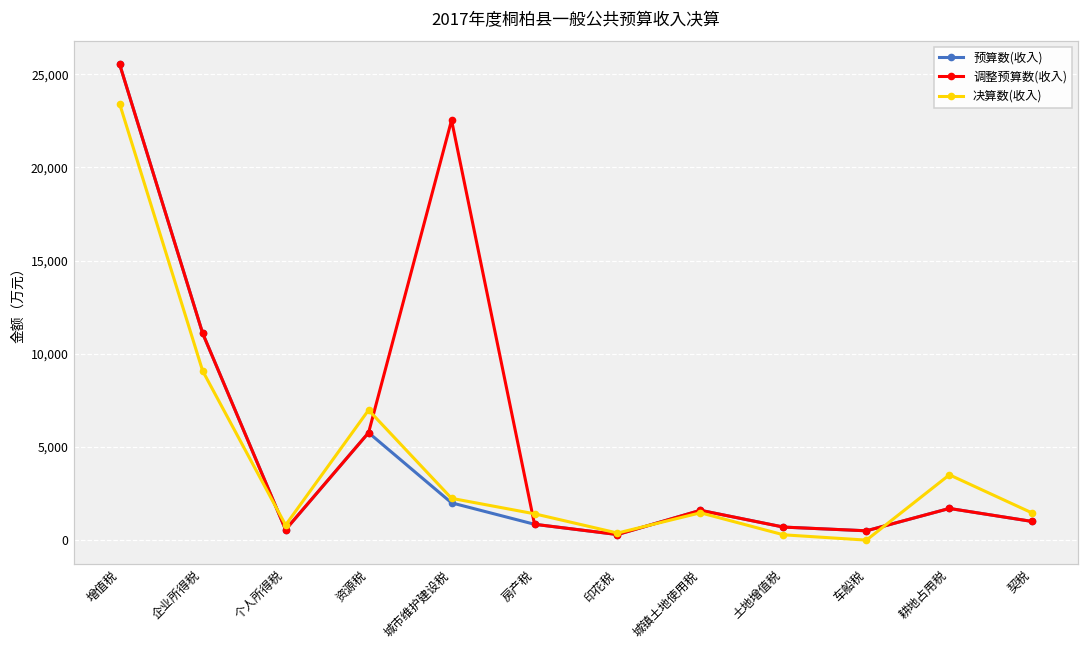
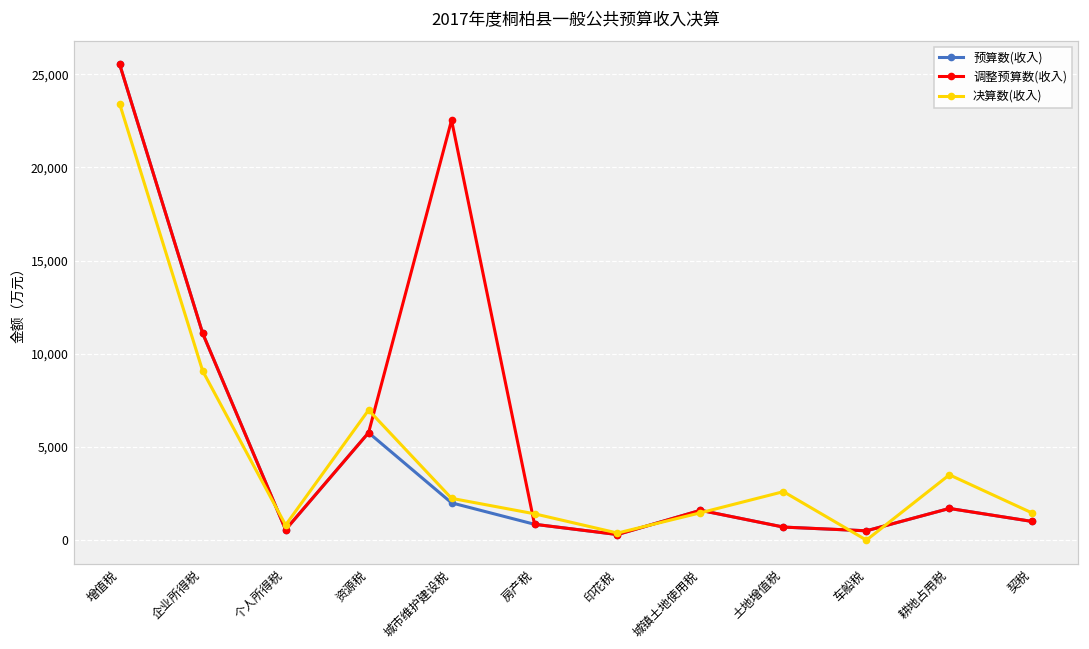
决算数(收入), 土地增值税: 300 -> 2,600
